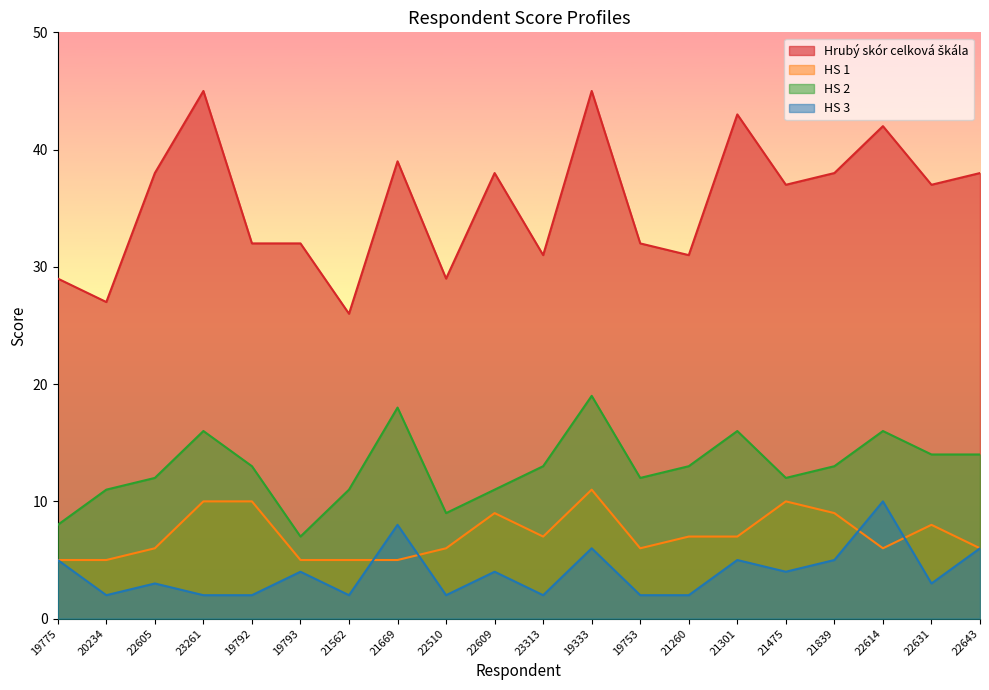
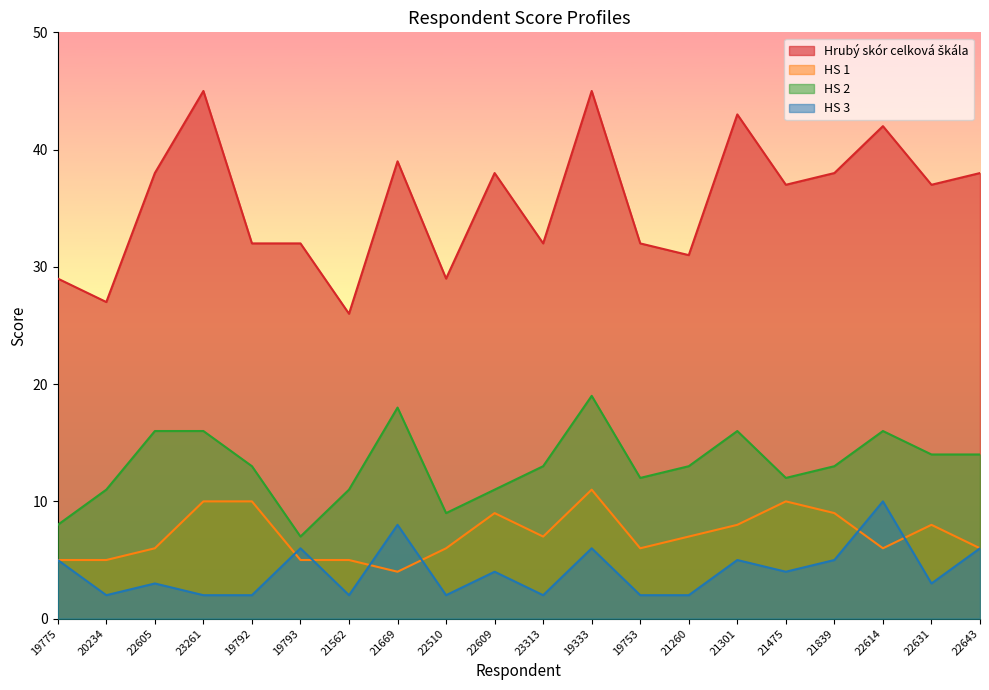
HS 2, 22605: 12 -> 16
HS 3, 19793: 4 -> 6
HS 1, 21669: 5 -> 4
Hrubý skór celková škála, 23313: 31 -> 32
HS 1, 21301: 7 -> 8
